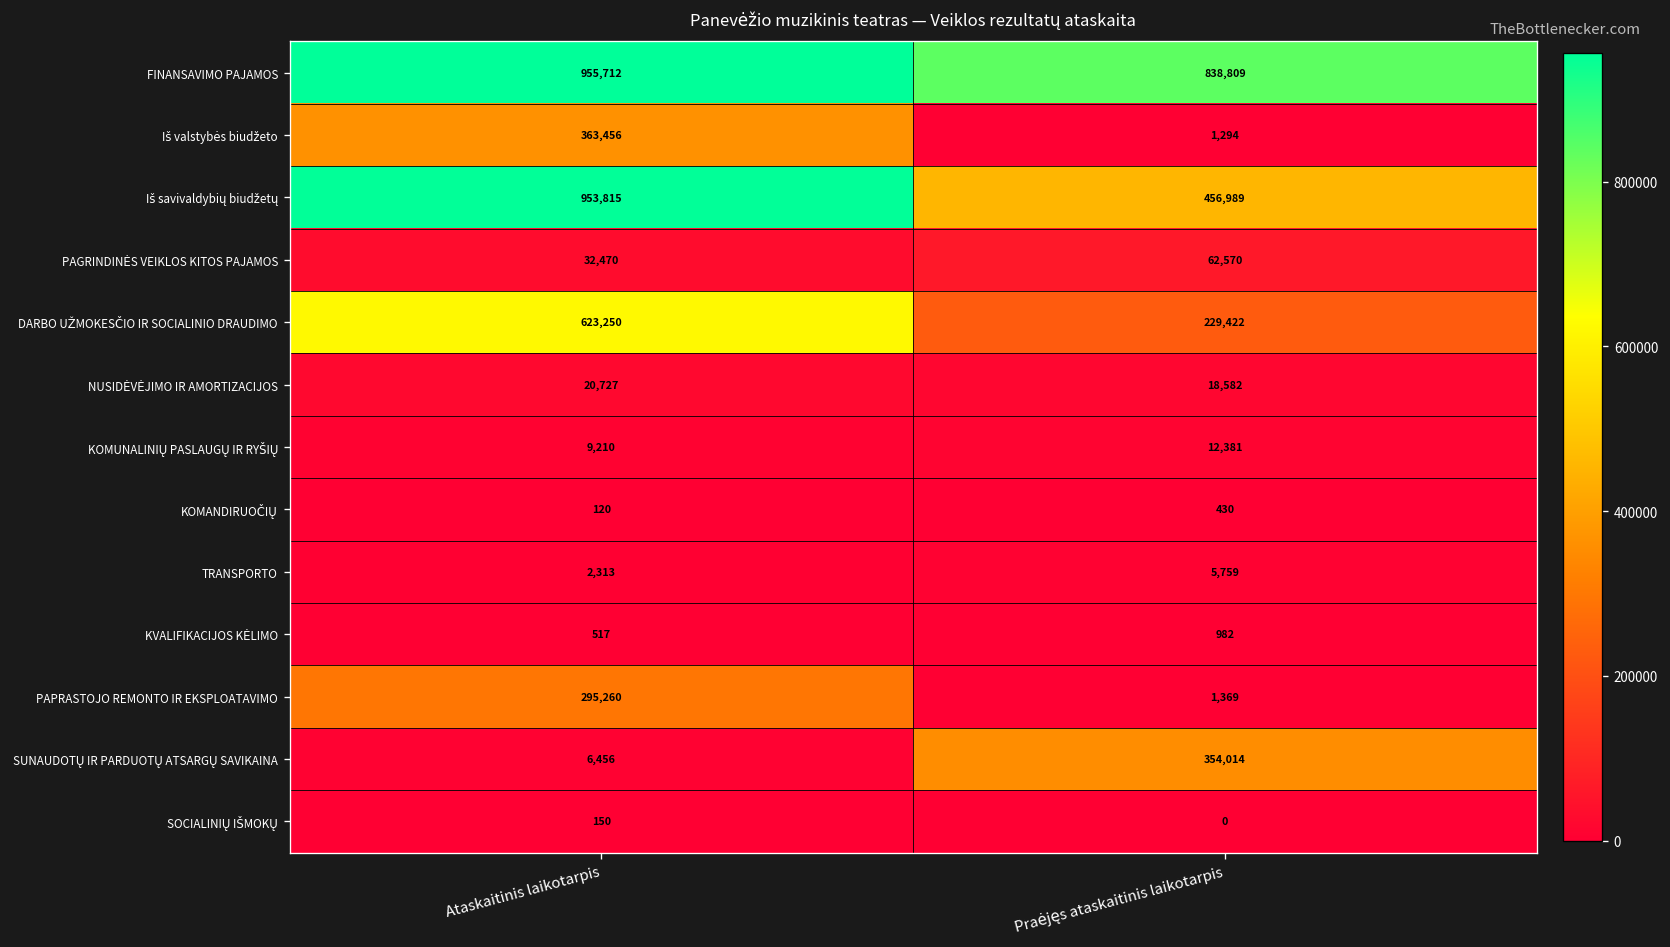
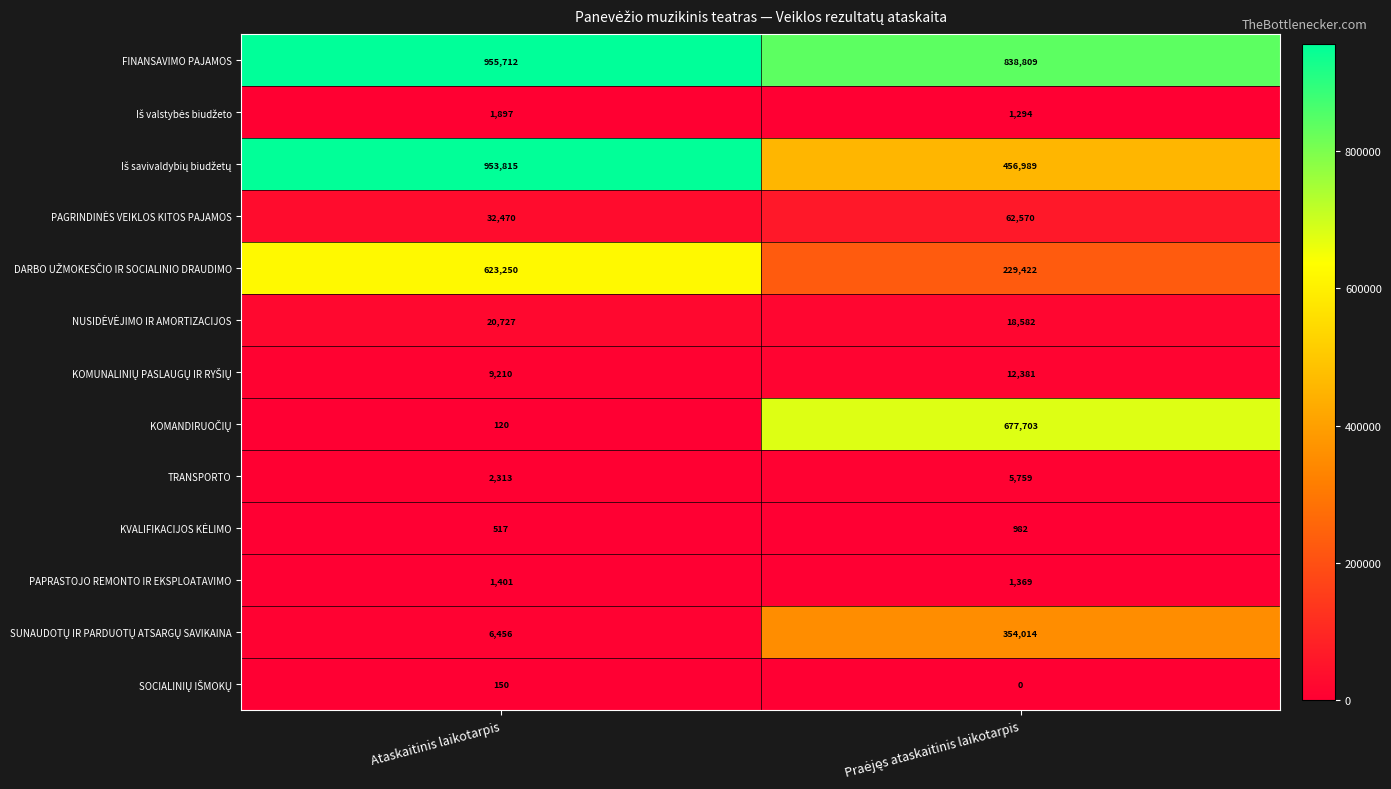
Iš valstybės biudžeto, Ataskaitinis laikotarpis: 363,456 -> 1,897
KOMANDIRUOČIŲ, Praėjęs ataskaitinis laikotarpis: 430 -> 677,703
PAPRASTOJO REMONTO IR EKSPLOATAVIMO, Ataskaitinis laikotarpis: 295,260 -> 1,401
